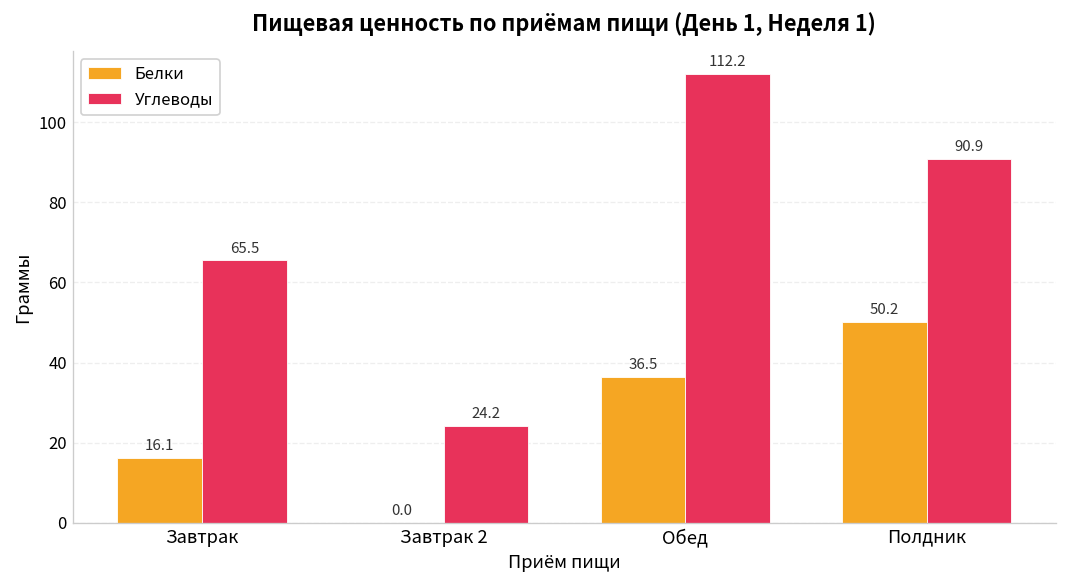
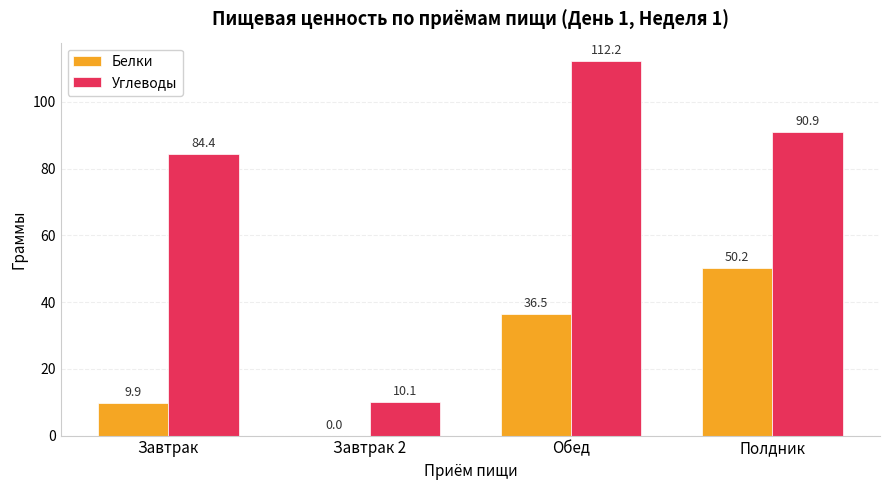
Белки, Завтрак: 16.1 -> 9.9
Углеводы, Завтрак: 65.5 -> 84.4
Углеводы, Завтрак 2: 24.2 -> 10.1
